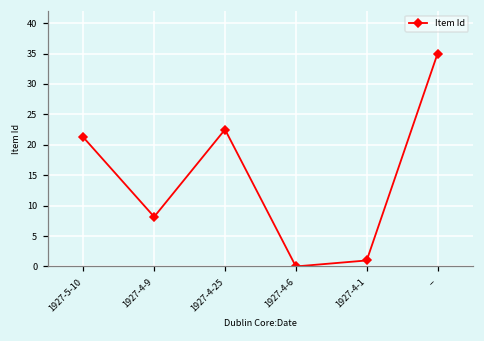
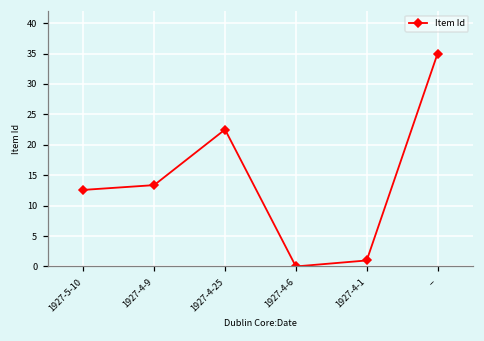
1927-5-10: 21 -> 13
1927-4-9: 8 -> 13
